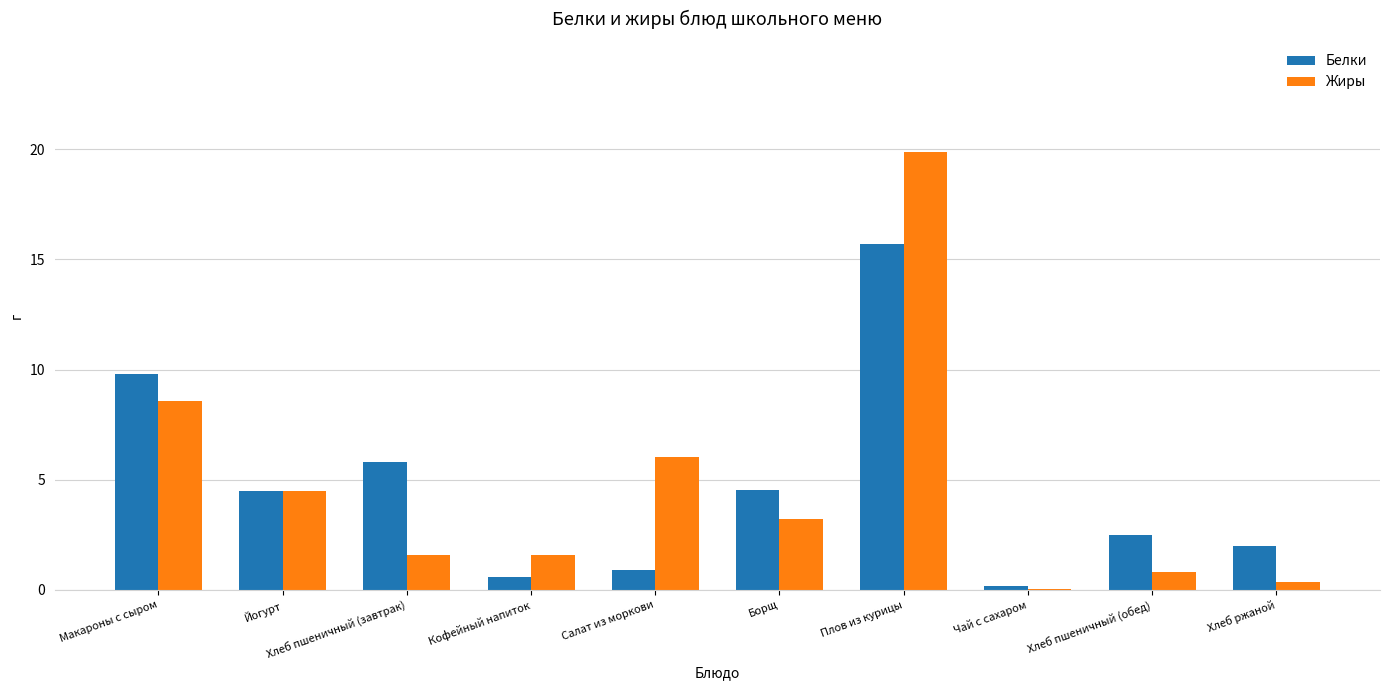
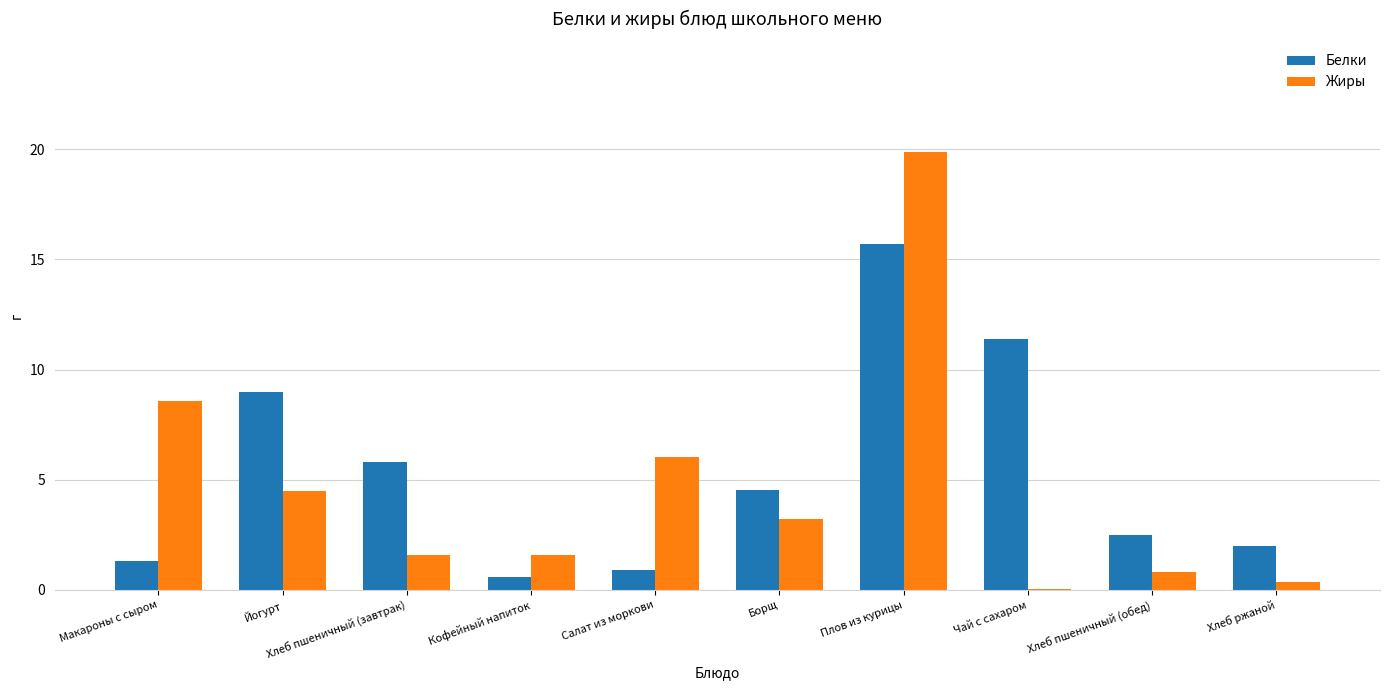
Белки, Макароны с сыром: 9.8 -> 1.3
Белки, Йогурт: 4.5 -> 9.0
Белки, Чай с сахаром: 0.2 -> 11.4
